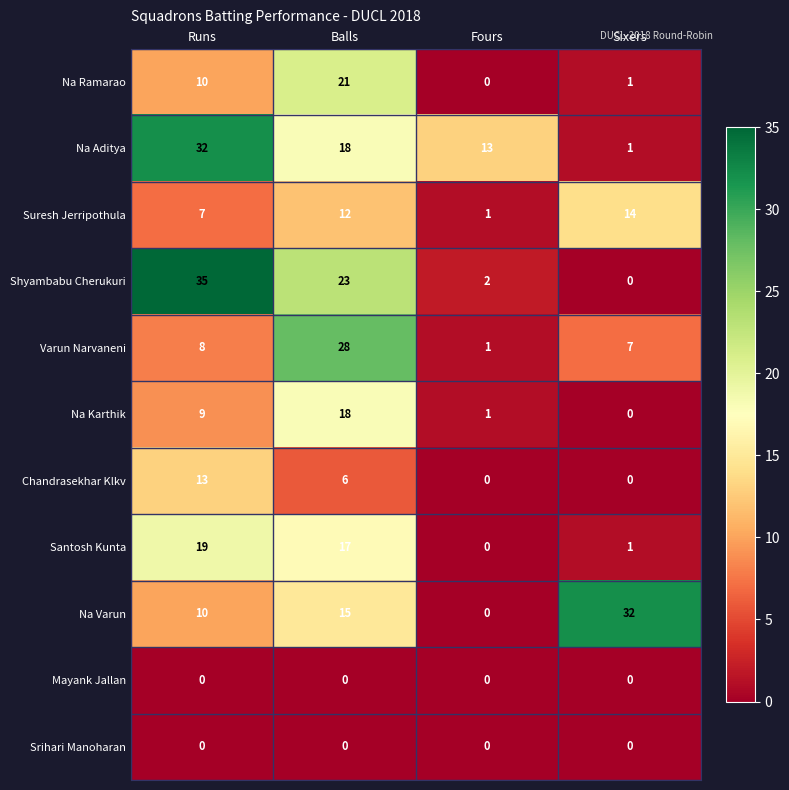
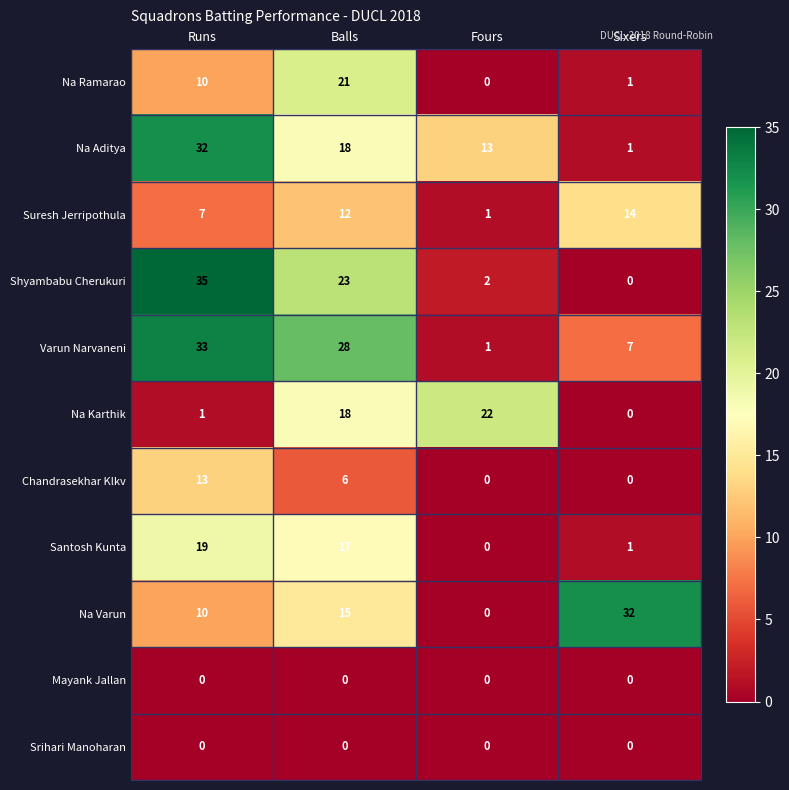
Varun Narvaneni, Runs: 8 -> 33
Na Karthik, Runs: 9 -> 1
Na Karthik, Fours: 1 -> 22
